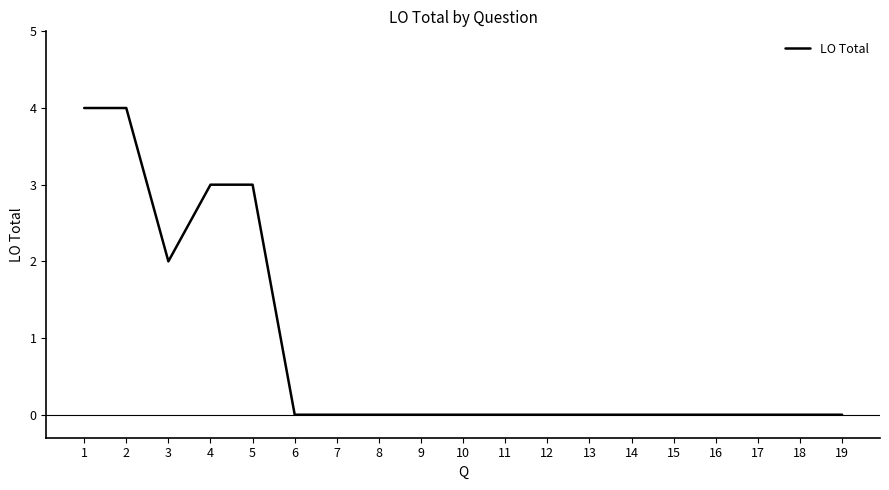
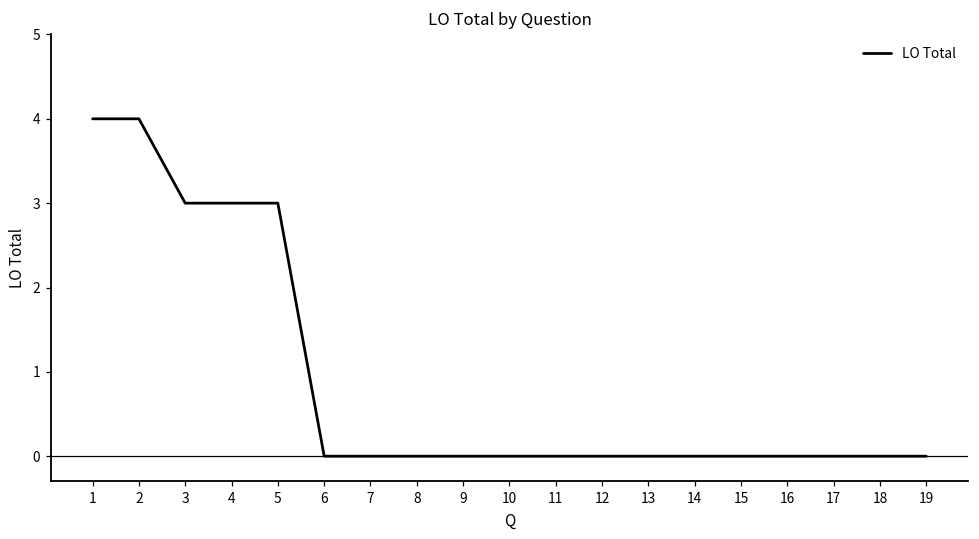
3: 2 -> 3
